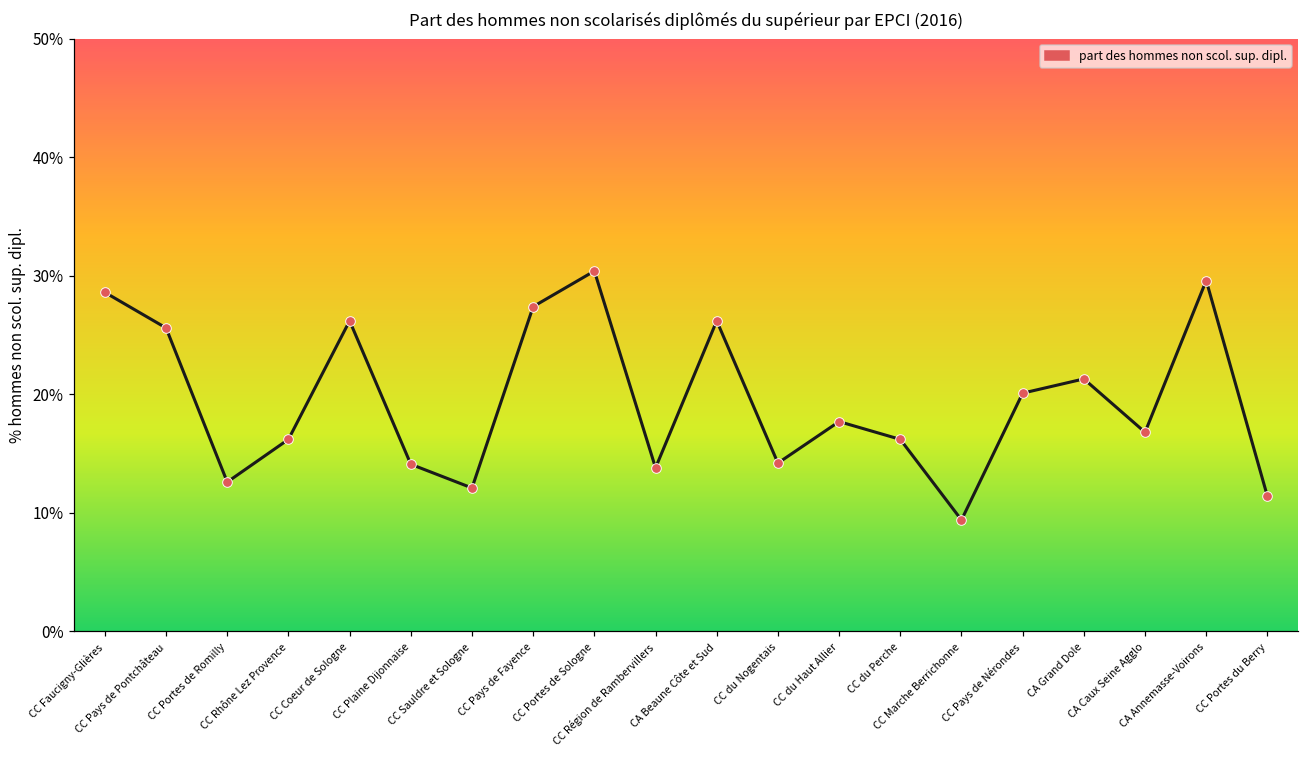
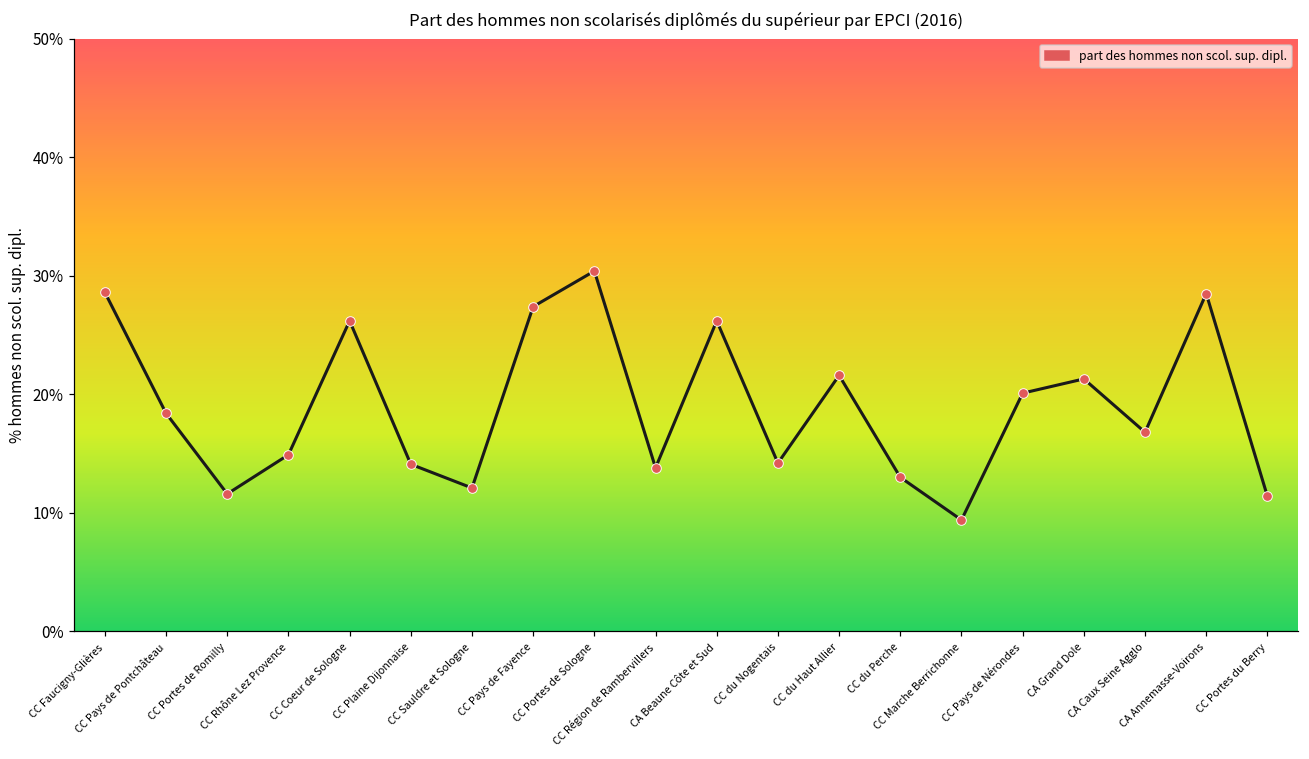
CC Pays de Pontchâteau: 25.6% -> 18.4%
CC Portes de Romilly: 12.6% -> 11.6%
CC Rhône Lez Provence: 16.2% -> 14.9%
CC du Haut Allier: 17.7% -> 21.6%
CC du Perche: 16.2% -> 13.0%
CA Annemasse-Voirons: 29.6% -> 28.5%
